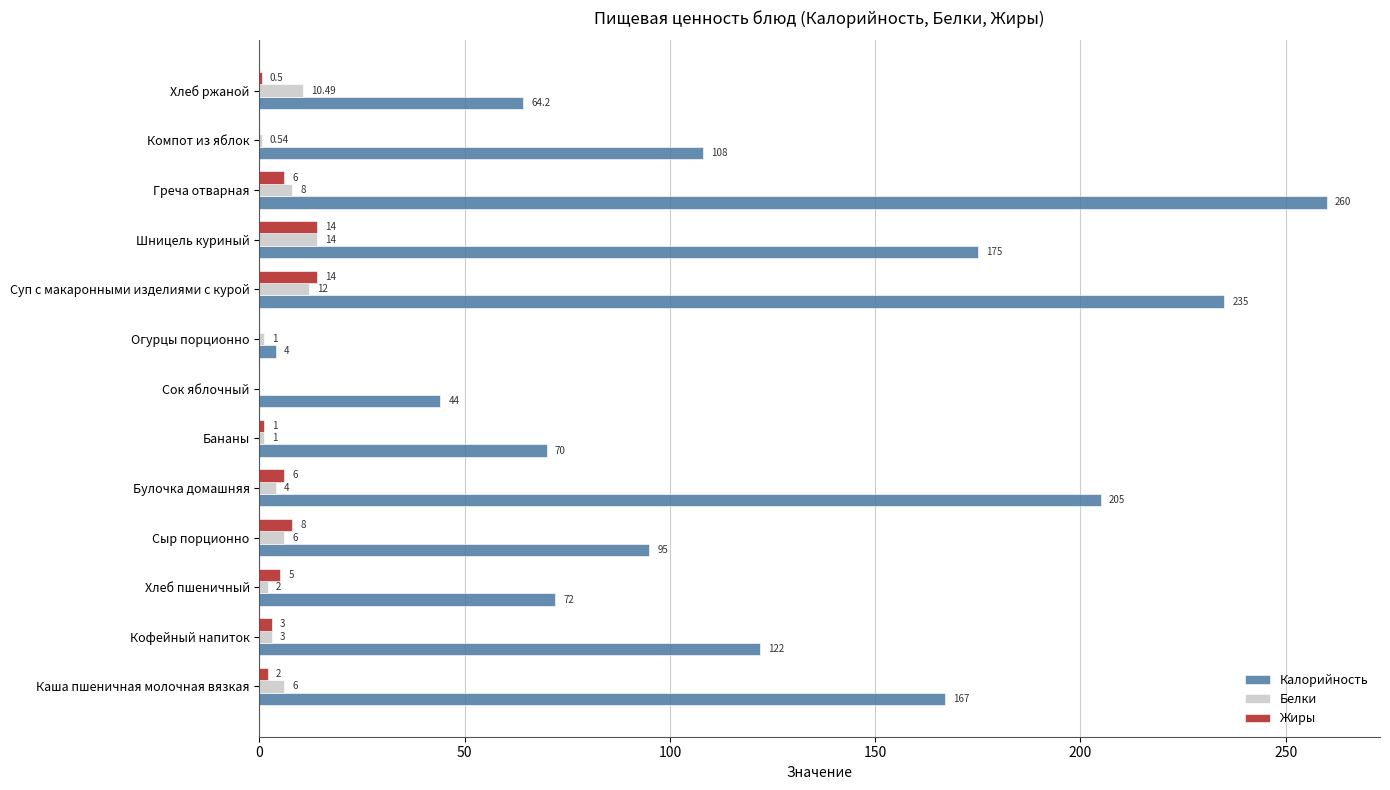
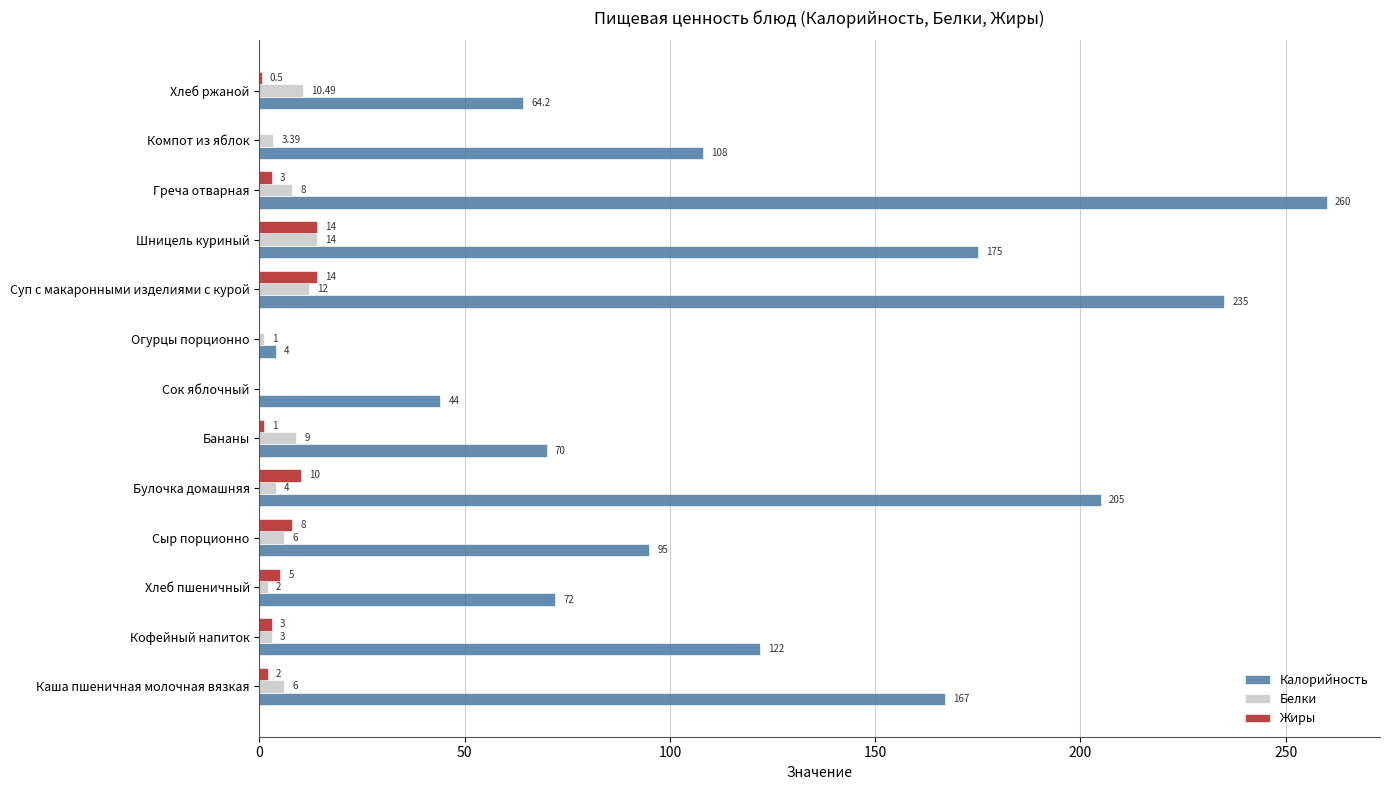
Белки, Компот из яблок: 0.54 -> 3.39
Жиры, Греча отварная: 6 -> 3
Белки, Бананы: 1 -> 9
Жиры, Булочка домашняя: 6 -> 10
